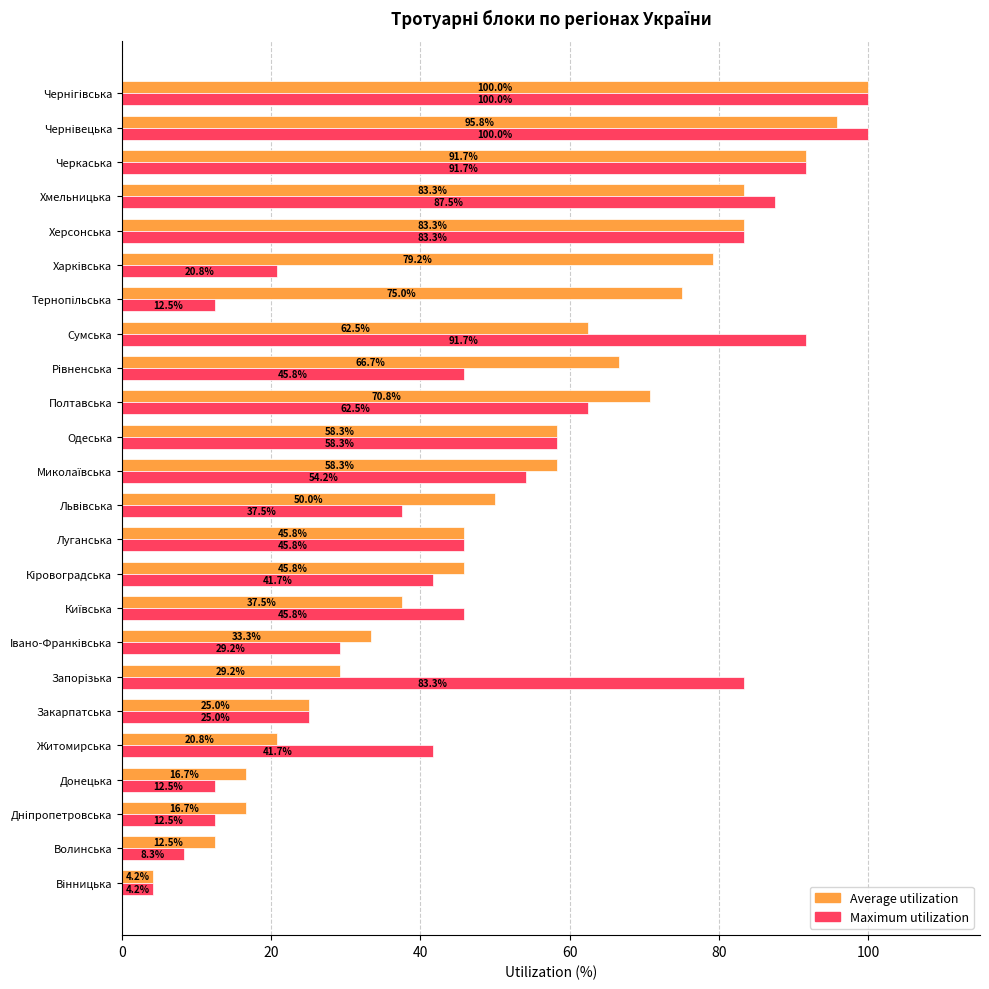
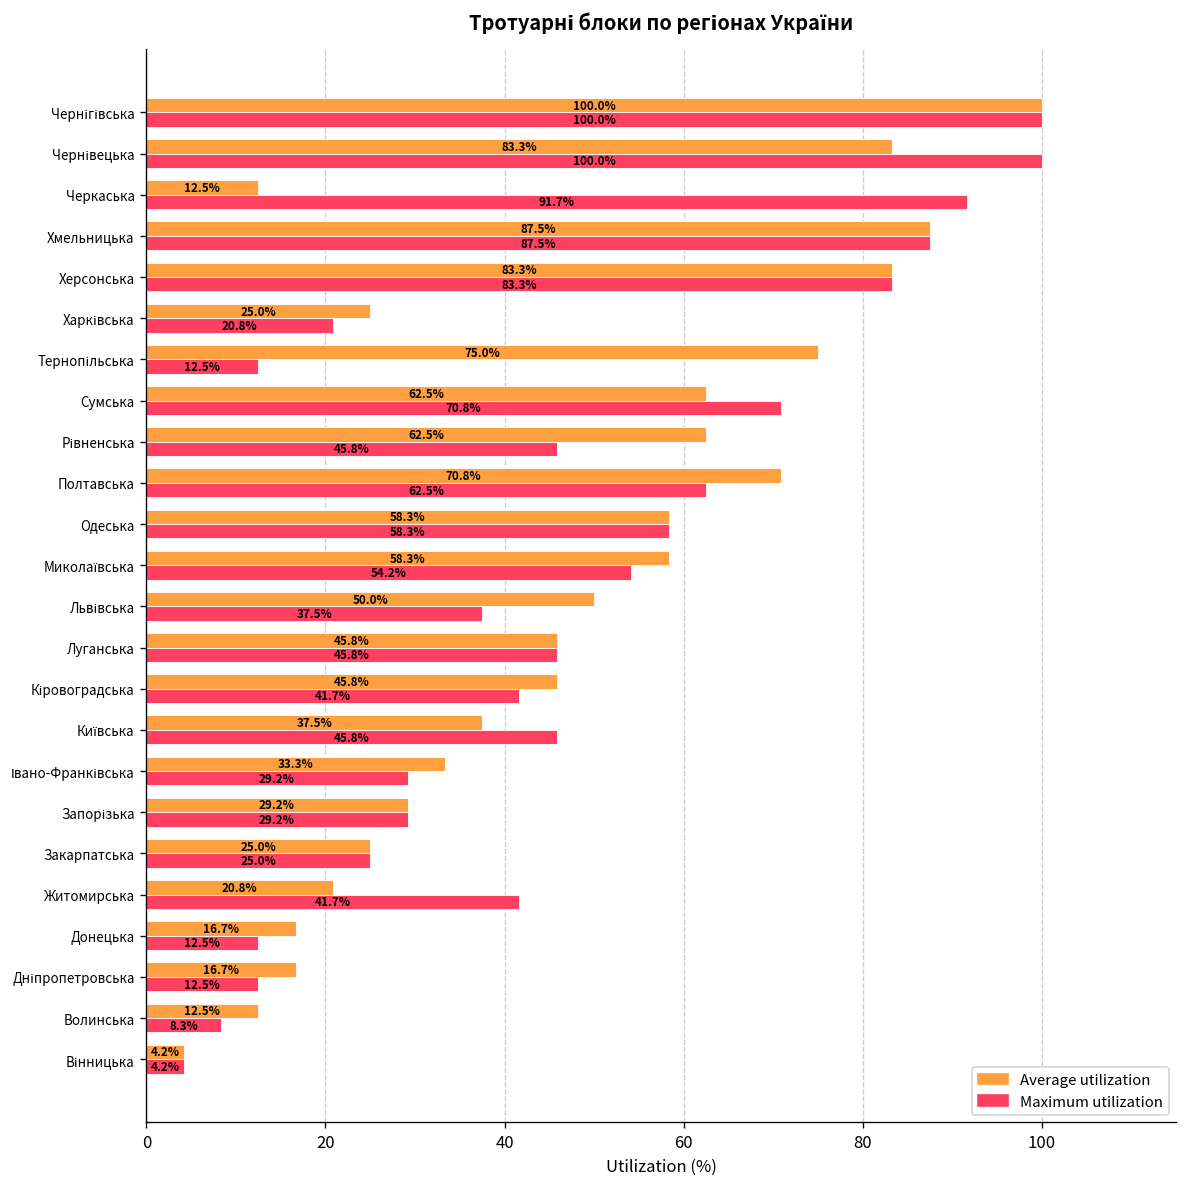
Average utilization, Чернівецька: 95.8% -> 83.3%
Average utilization, Черкаська: 91.7% -> 12.5%
Average utilization, Хмельницька: 83.3% -> 87.5%
Average utilization, Харківська: 79.2% -> 25.0%
Maximum utilization, Сумська: 91.7% -> 70.8%
Average utilization, Рівненська: 66.7% -> 62.5%
Maximum utilization, Запорізька: 83.3% -> 29.2%
